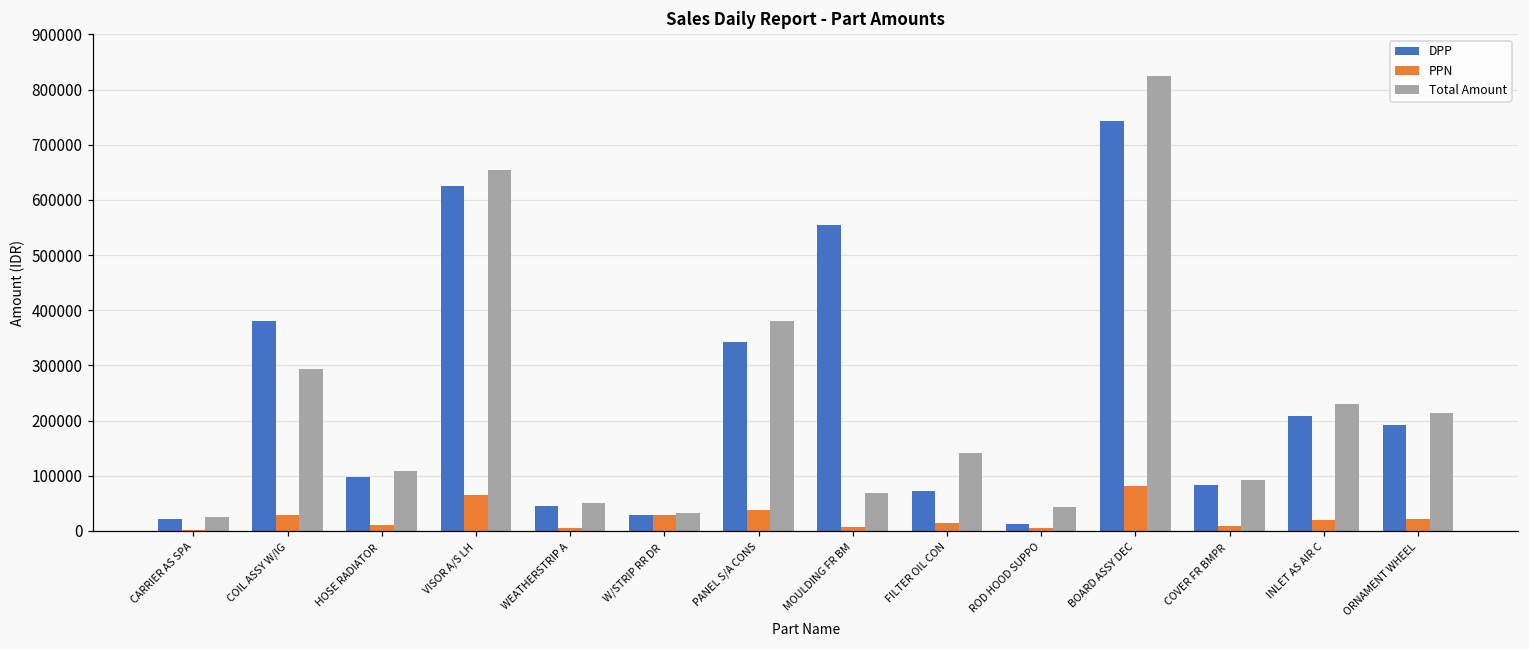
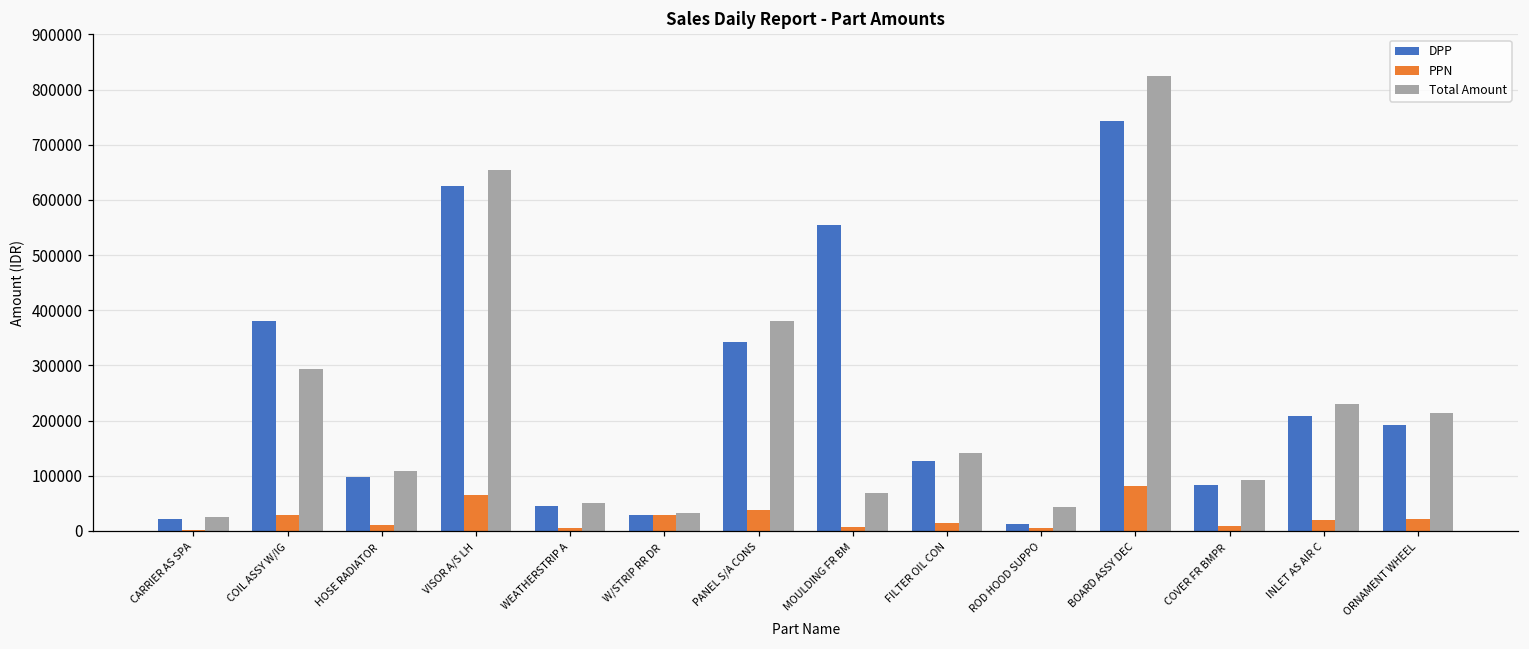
DPP, FILTER OIL CON: 70000 -> 130000
